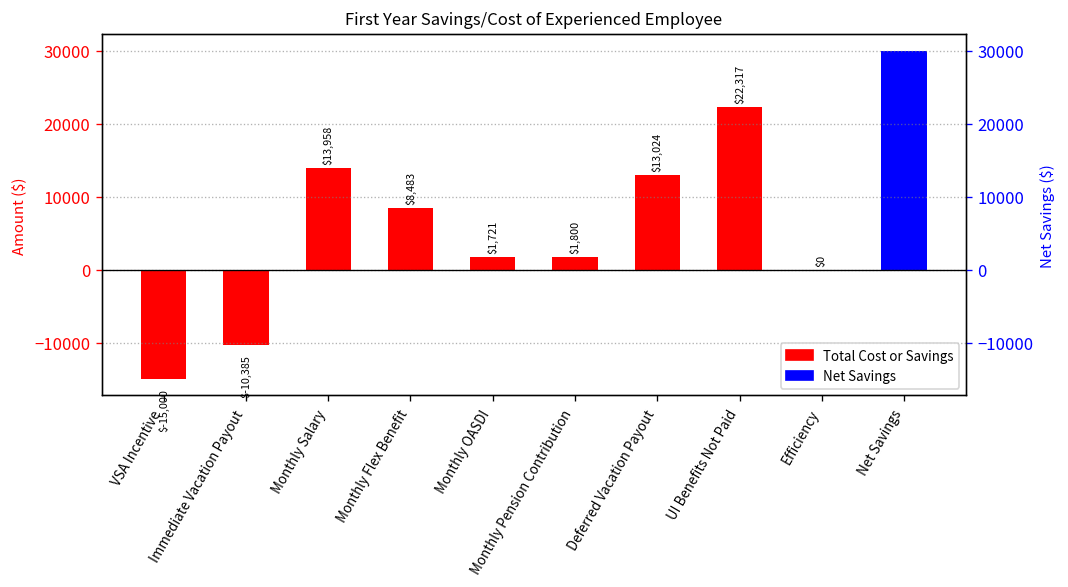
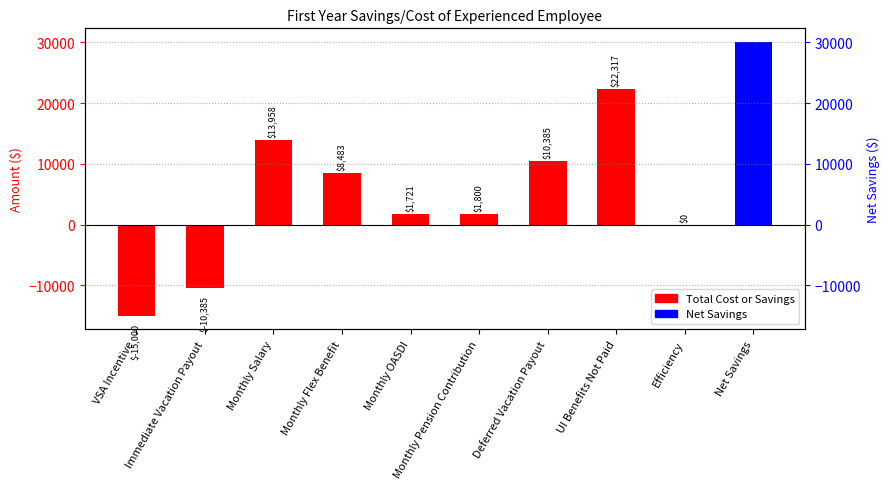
Total Cost or Savings, Deferred Vacation Payout: $13,024 -> $10,385
